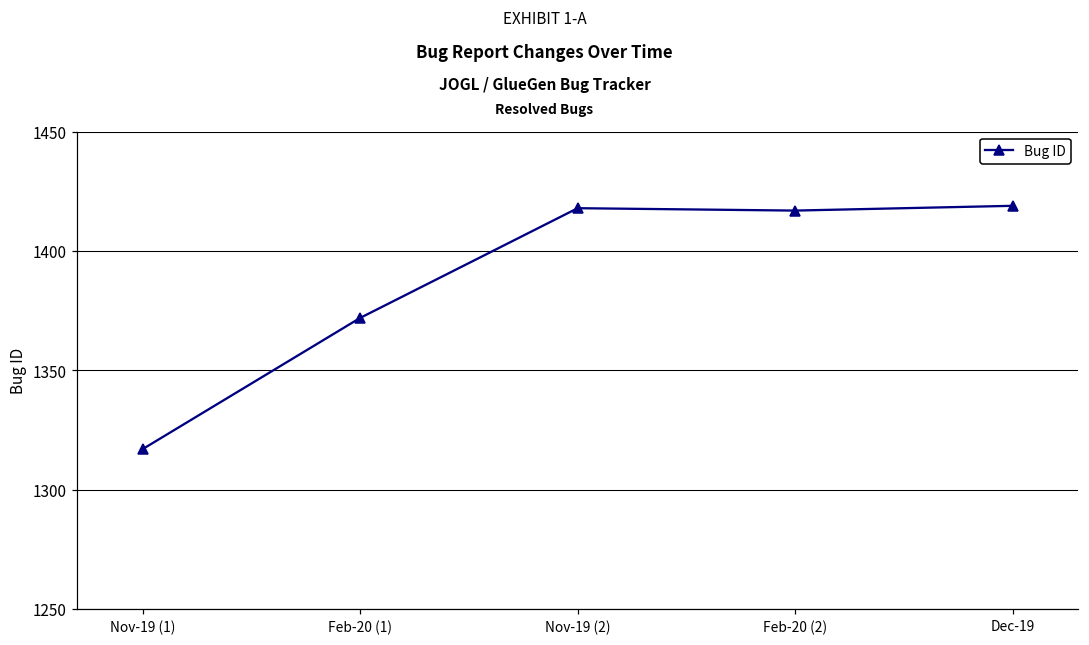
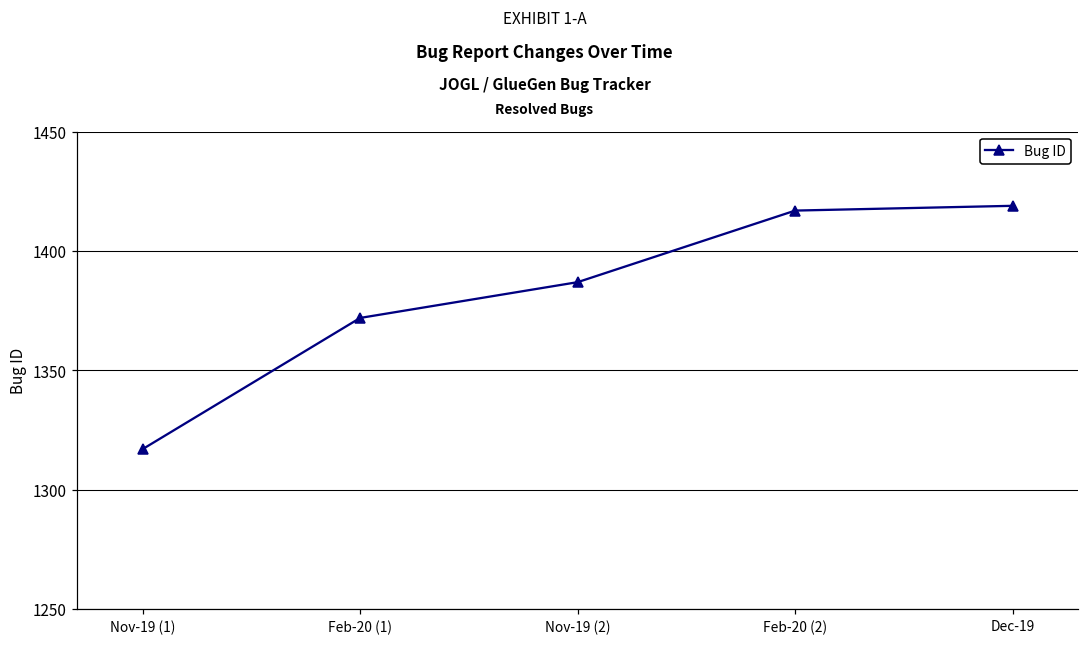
Nov-19 (2): 1418 -> 1387
